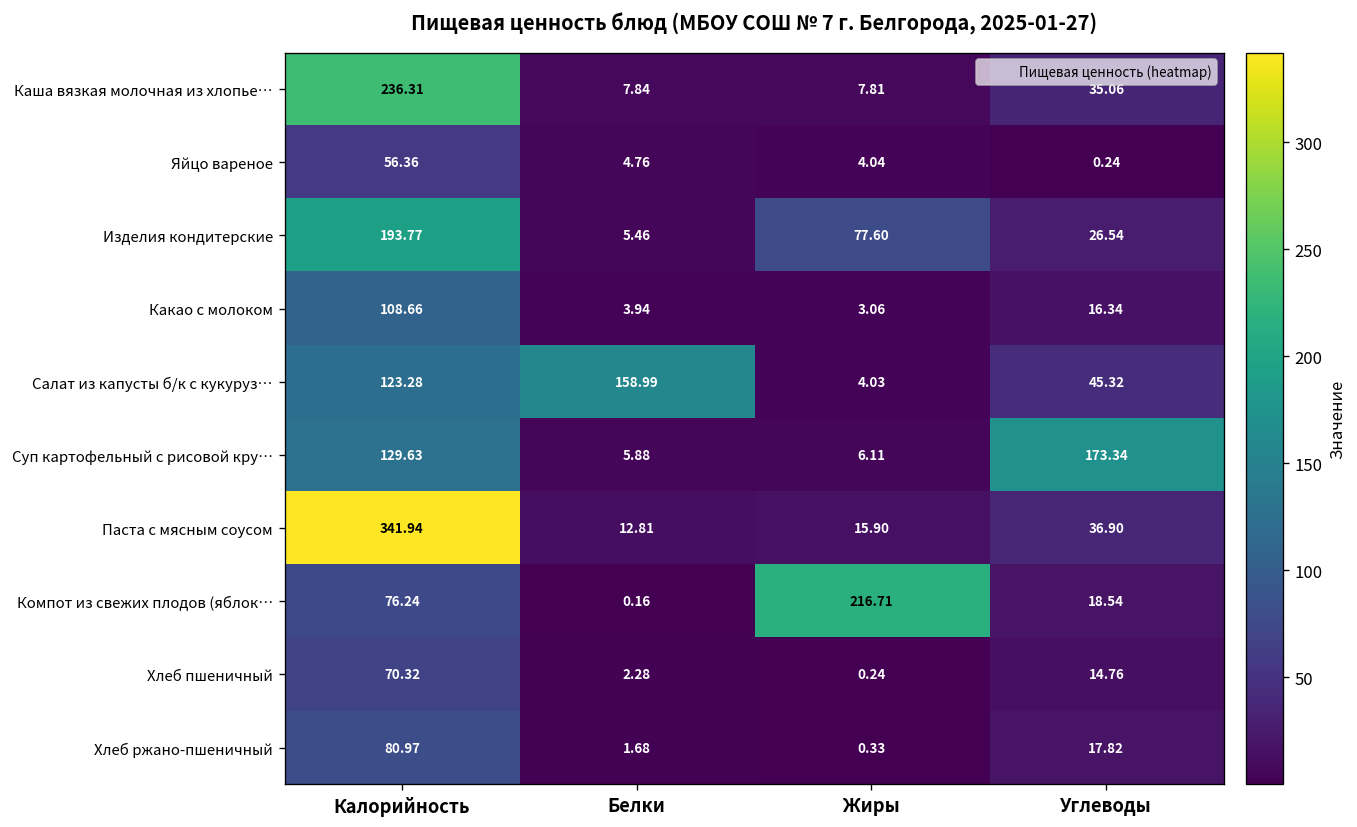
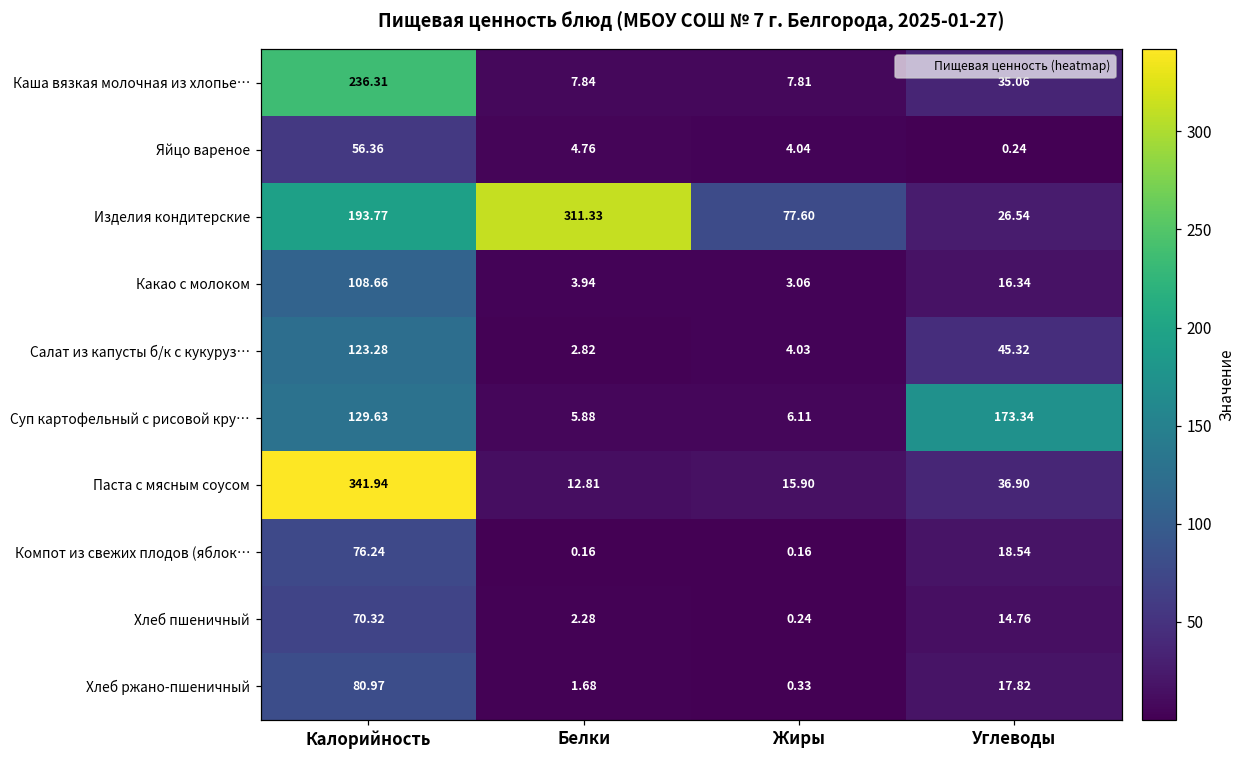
Изделия кондитерские, Белки: 5.46 -> 311.33
Салат из капусты б/к с кукуруз…, Белки: 158.99 -> 2.82
Компот из свежих плодов (яблок…, Жиры: 216.71 -> 0.16
